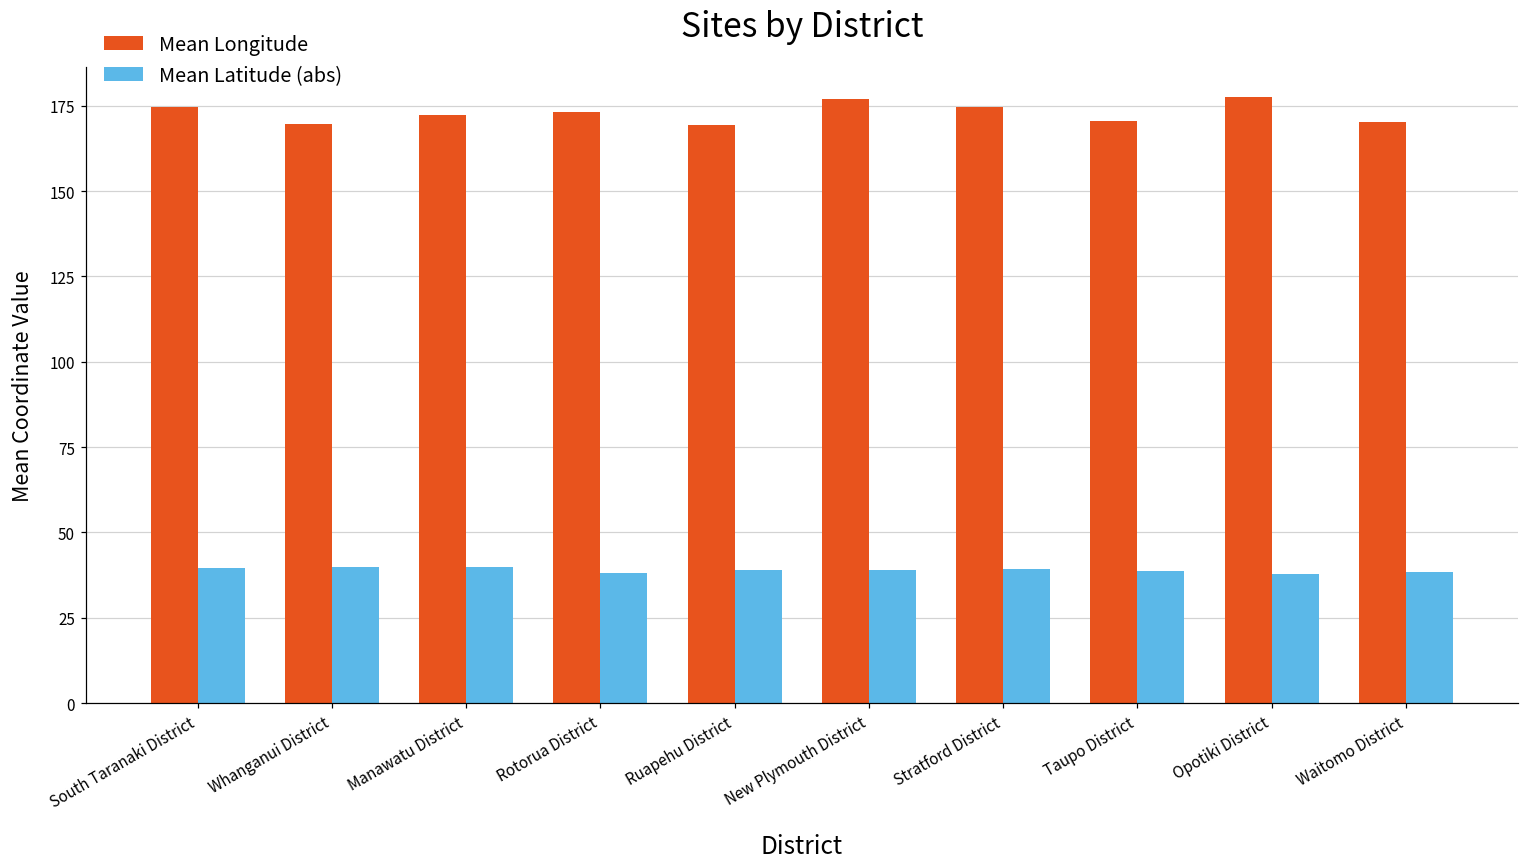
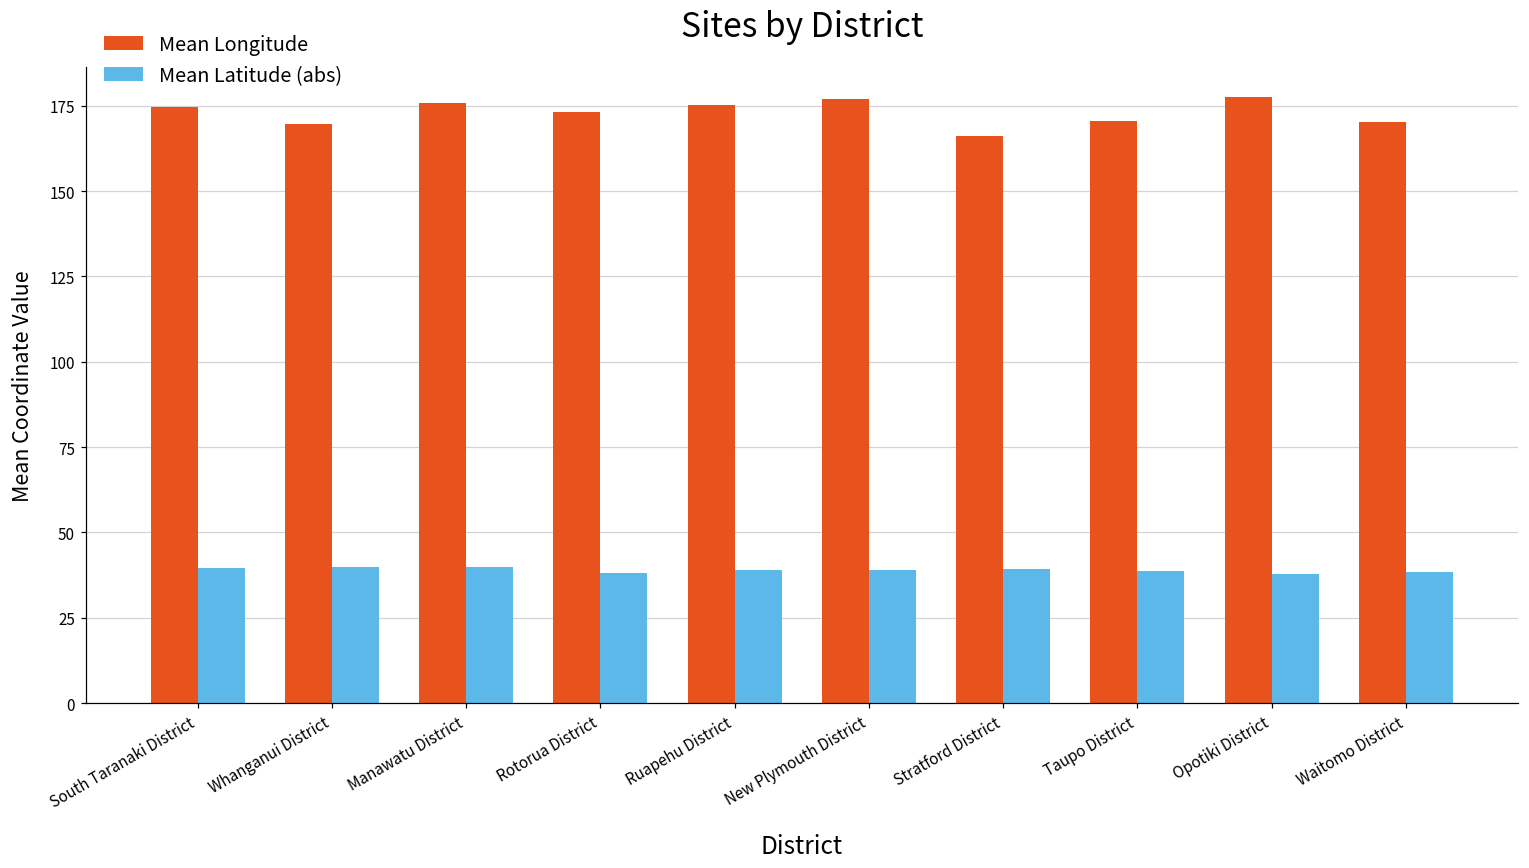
Mean Longitude, Manawatu District: 172 -> 176
Mean Longitude, Ruapehu District: 169 -> 175
Mean Longitude, Stratford District: 175 -> 166
